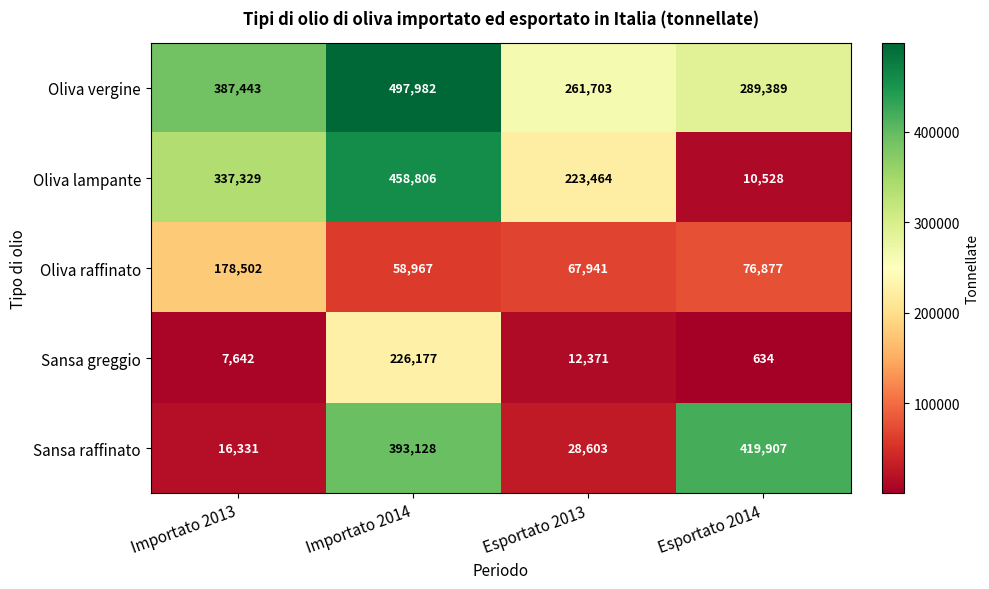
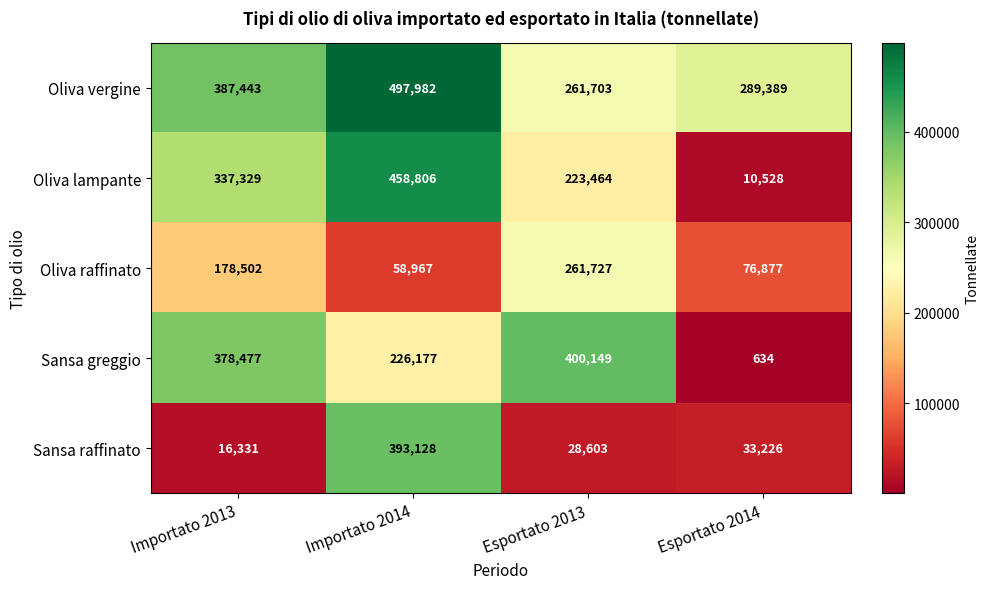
Oliva raffinato, Esportato 2013: 67,941 -> 261,727
Sansa greggio, Importato 2013: 7,642 -> 378,477
Sansa greggio, Esportato 2013: 12,371 -> 400,149
Sansa raffinato, Esportato 2014: 419,907 -> 33,226
